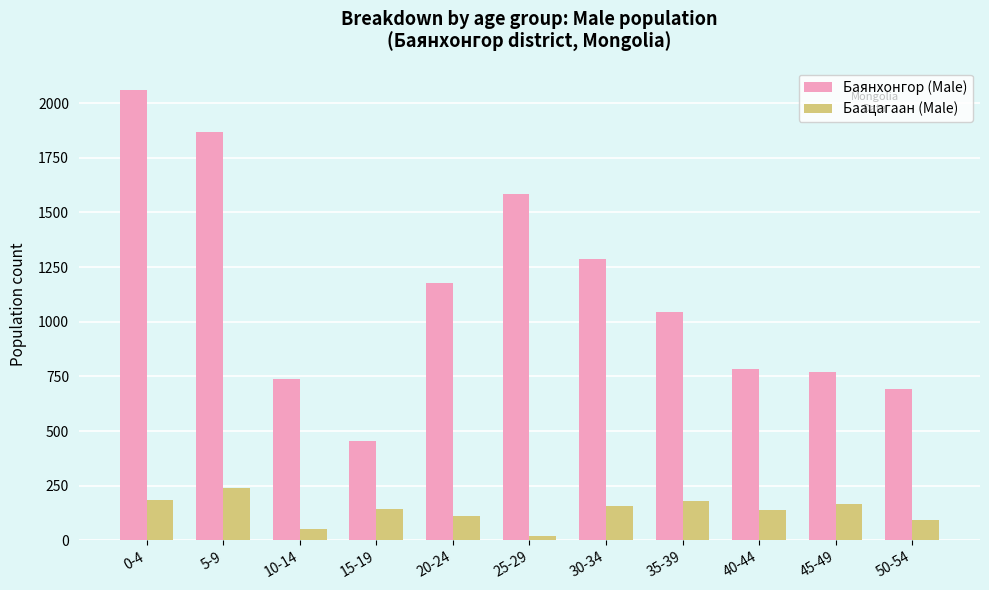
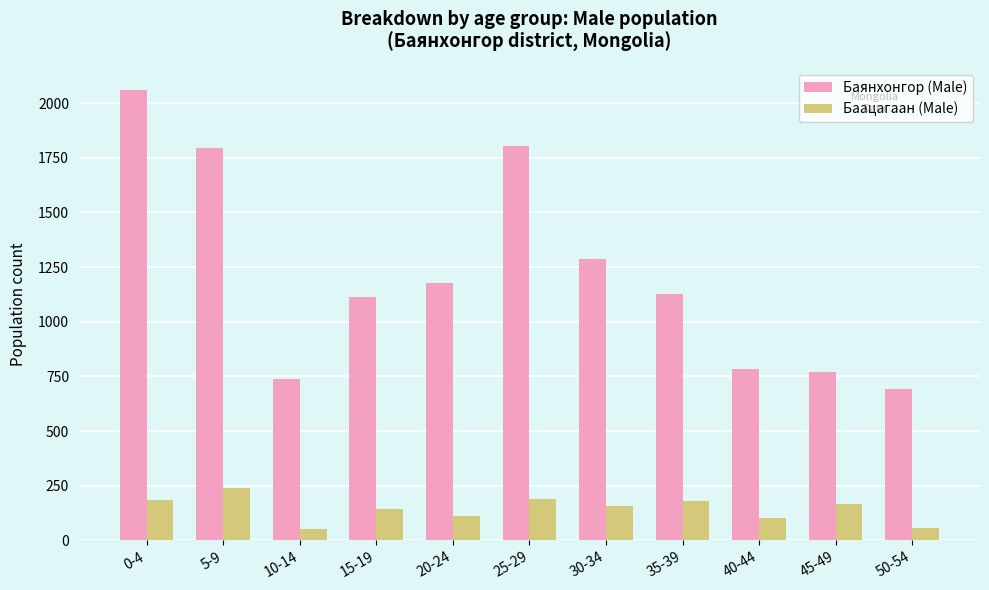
Баянхонгор (Male), 5-9: 1870 -> 1800
Баянхонгор (Male), 15-19: 460 -> 1110
Баянхонгор (Male), 25-29: 1580 -> 1800
Баацагаан (Male), 25-29: 20 -> 190
Баянхонгор (Male), 35-39: 1050 -> 1130
Баацагаан (Male), 40-44: 140 -> 100
Баацагаан (Male), 50-54: 100 -> 50
